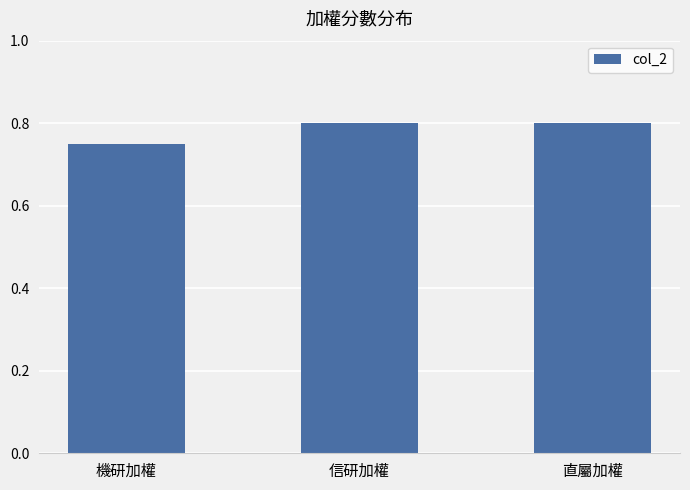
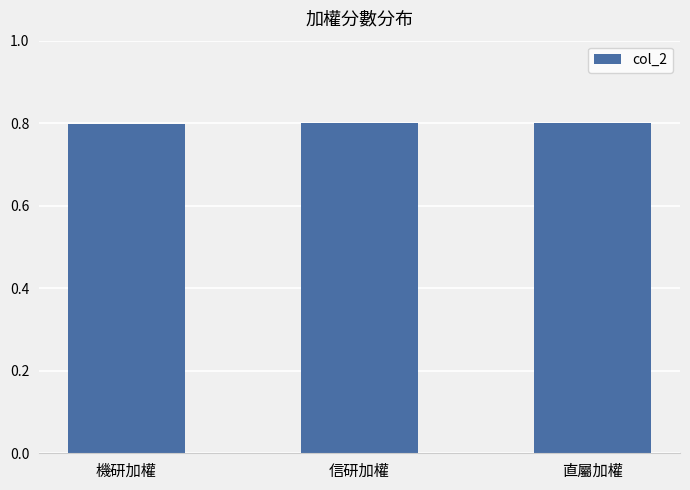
機研加權: 0.75 -> 0.80
